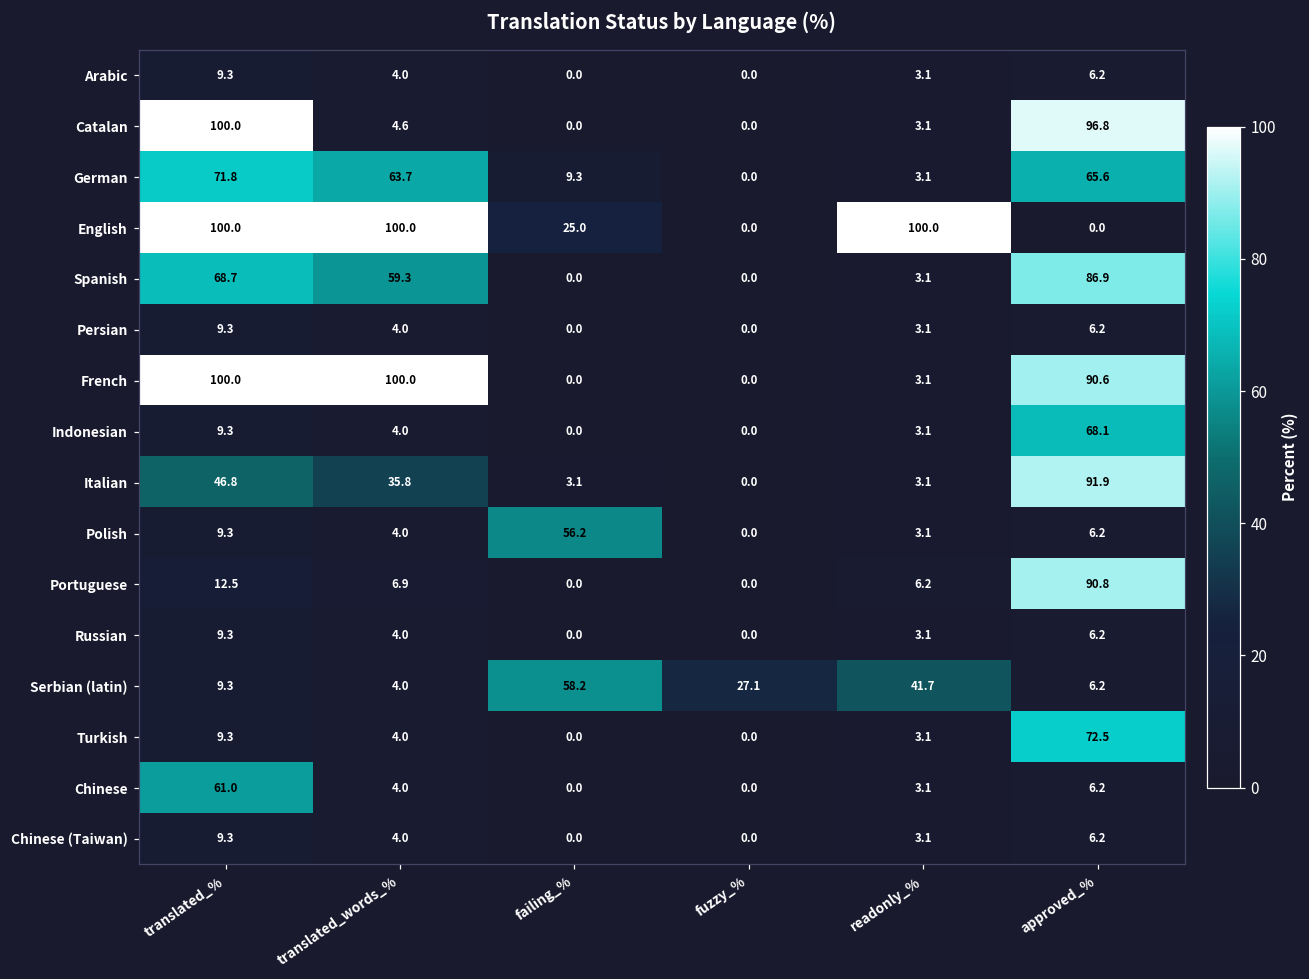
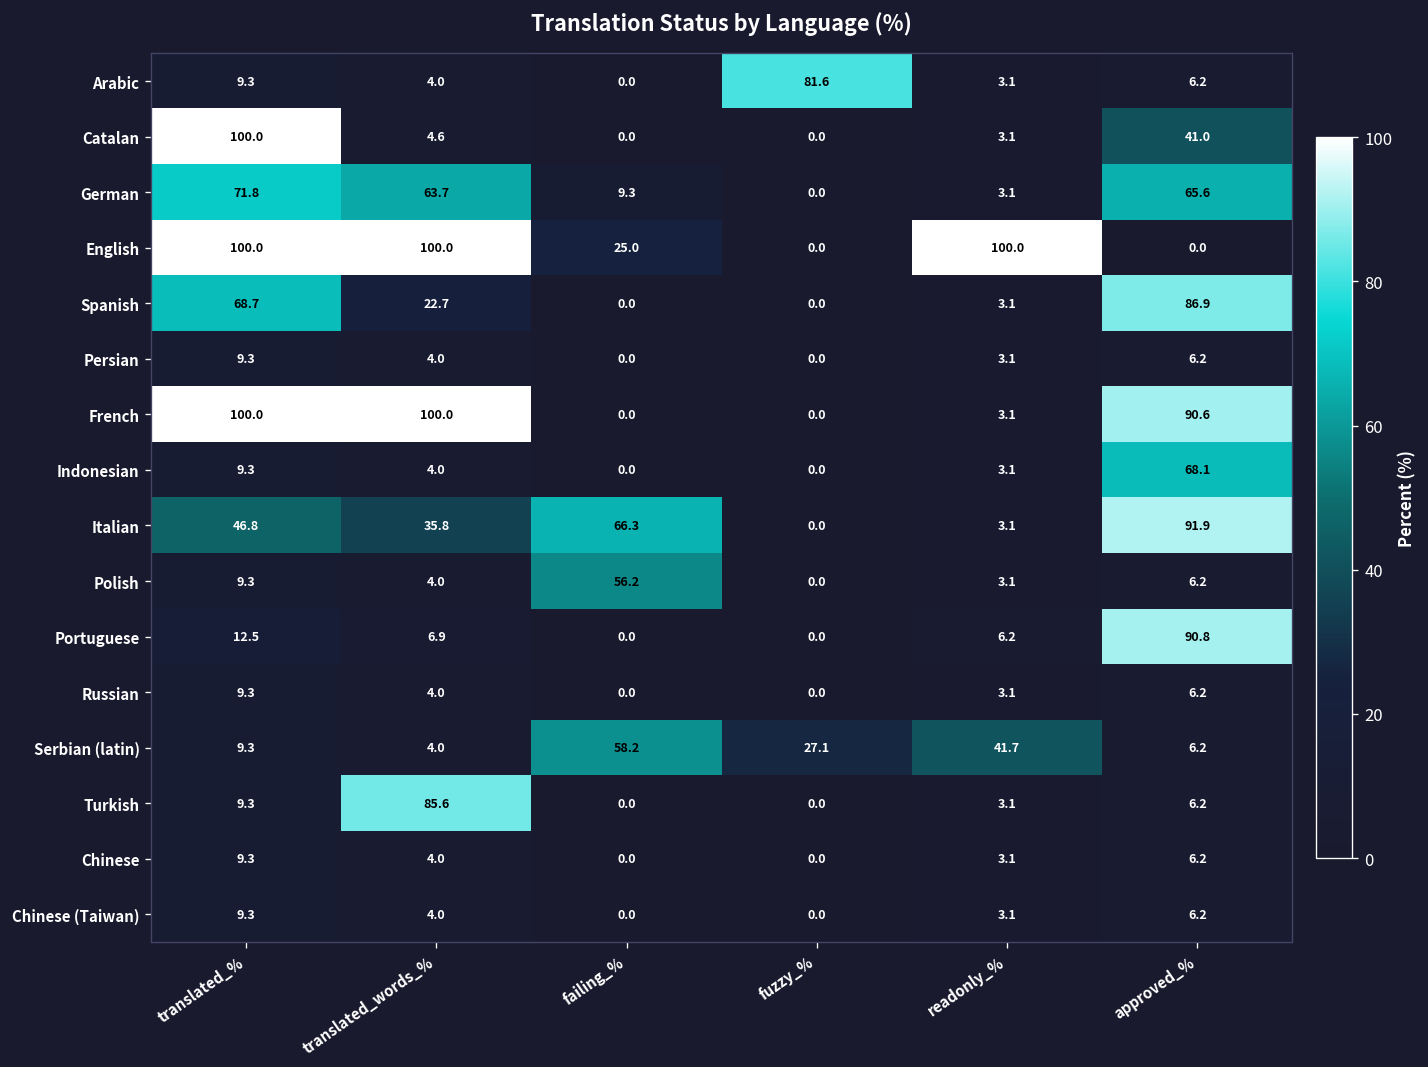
Arabic, fuzzy_%: 0.0 -> 81.6
Catalan, approved_%: 96.8 -> 41.0
Spanish, translated_words_%: 59.3 -> 22.7
Italian, failing_%: 3.1 -> 66.3
Turkish, translated_words_%: 4.0 -> 85.6
Turkish, approved_%: 72.5 -> 6.2
Chinese, translated_%: 61.0 -> 9.3
